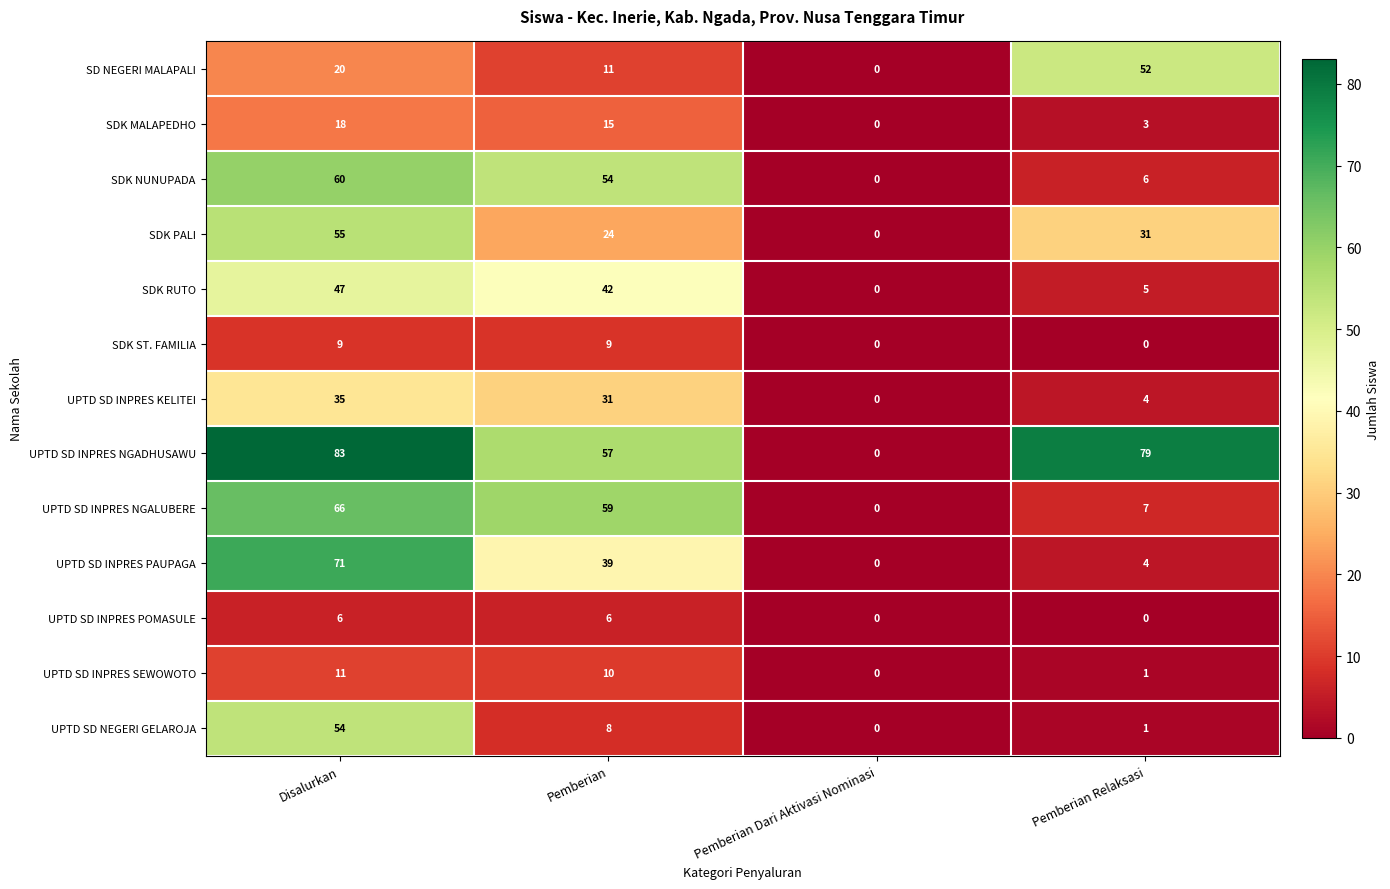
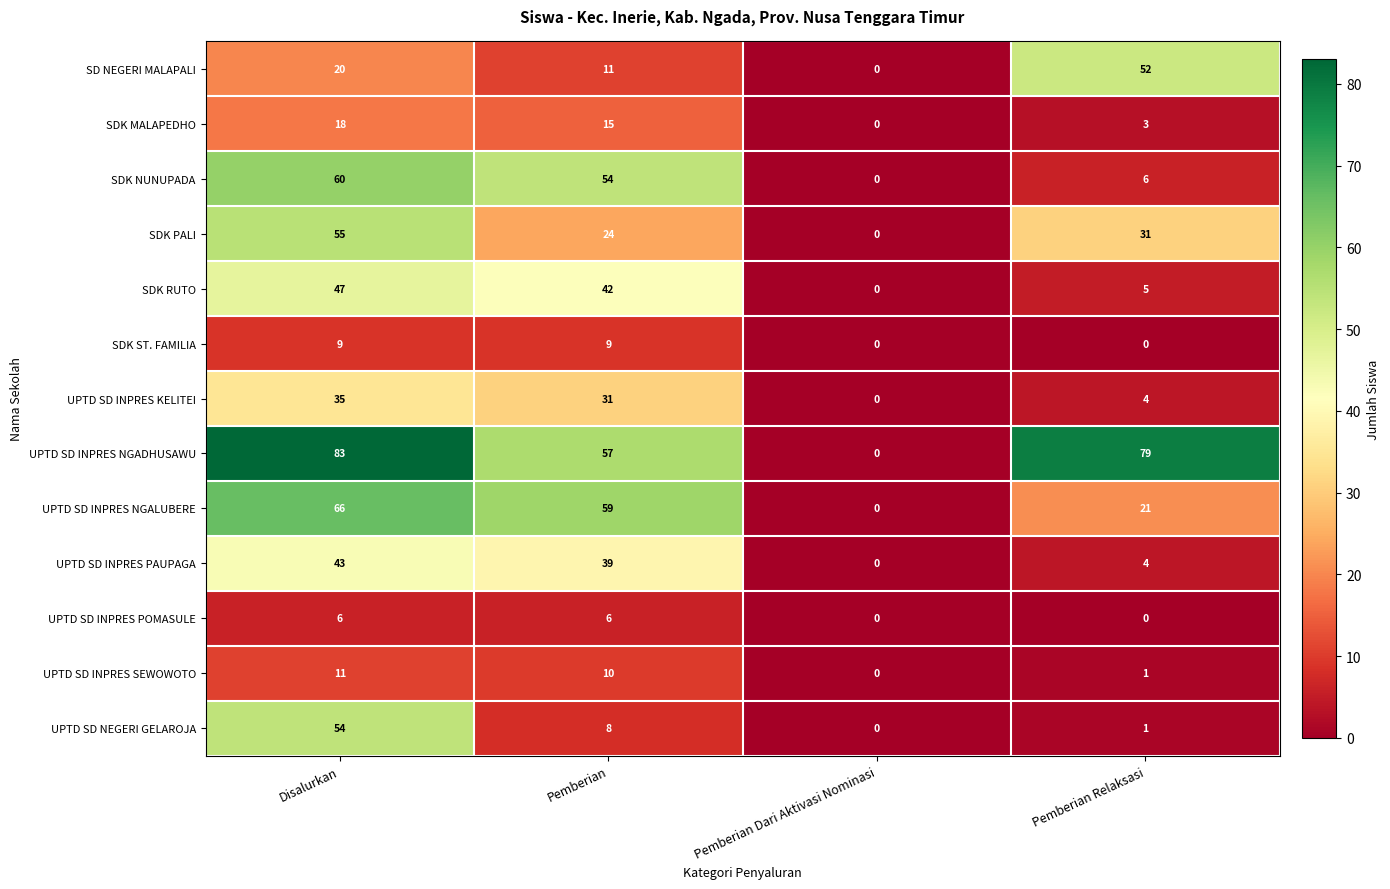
UPTD SD INPRES NGALUBERE, Pemberian Relaksasi: 7 -> 21
UPTD SD INPRES PAUPAGA, Disalurkan: 71 -> 43
